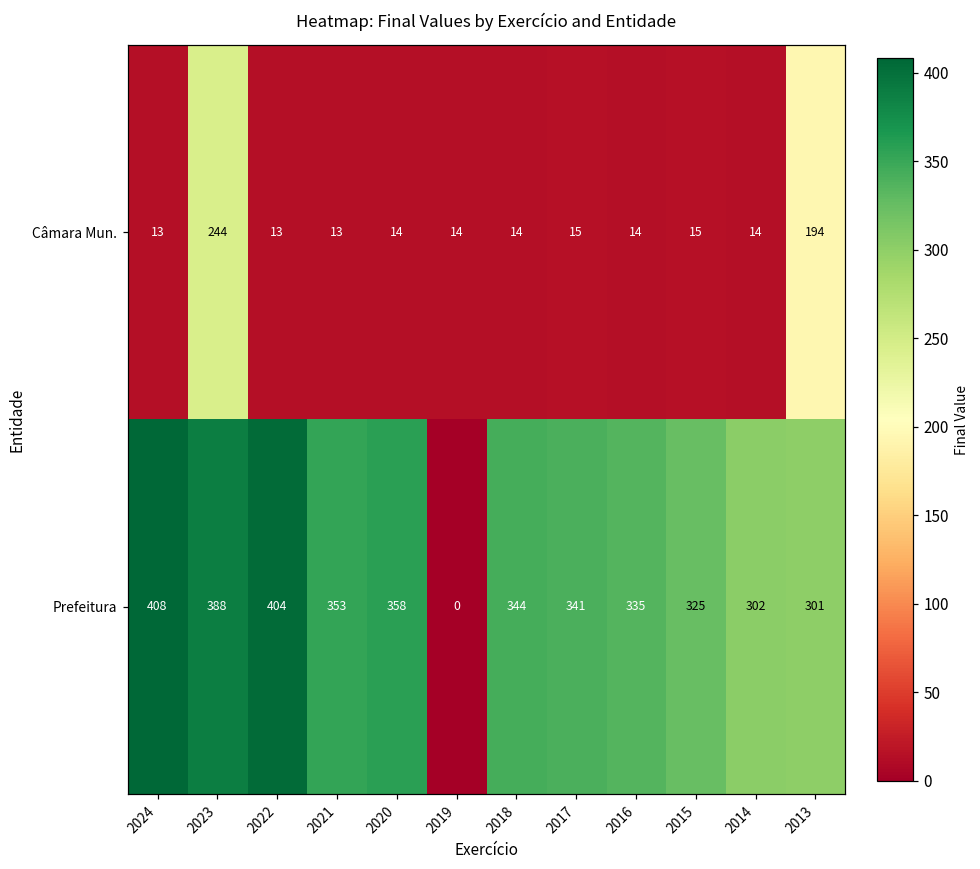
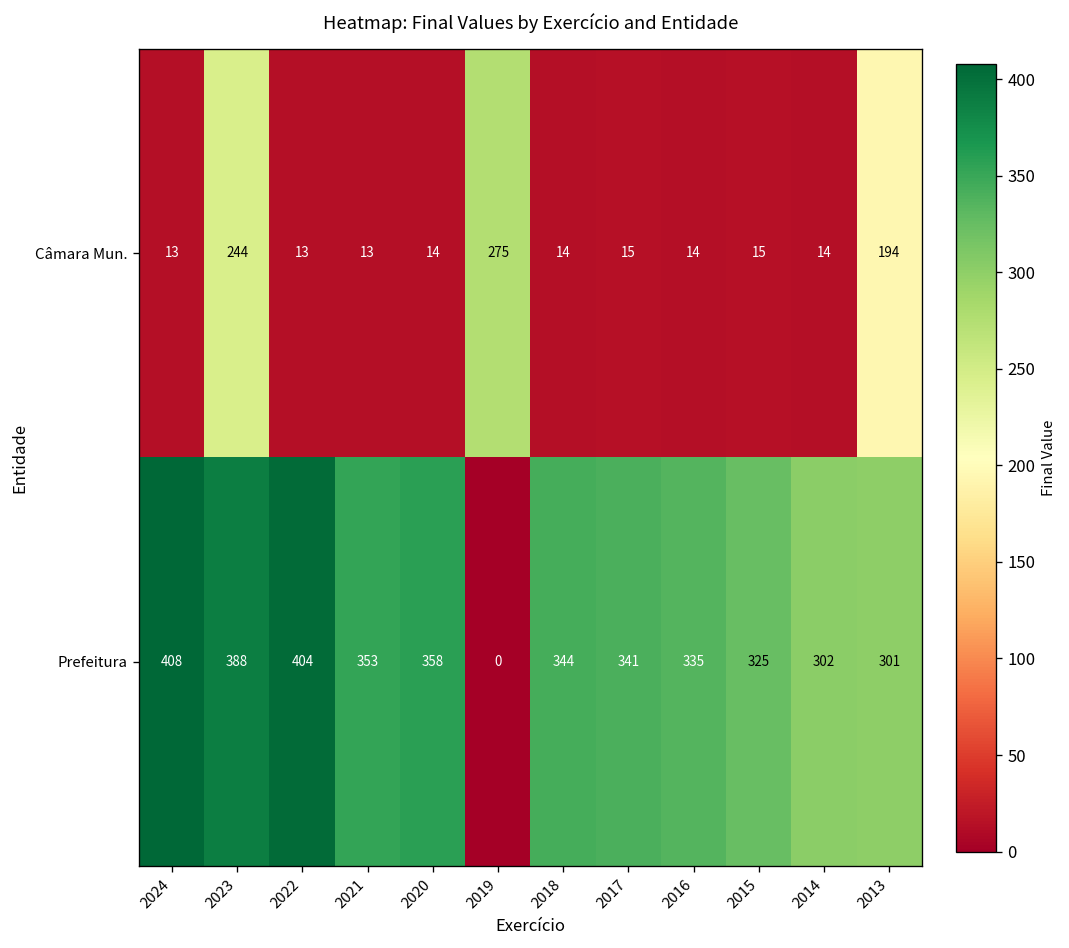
Câmara Mun., 2019: 14 -> 275
